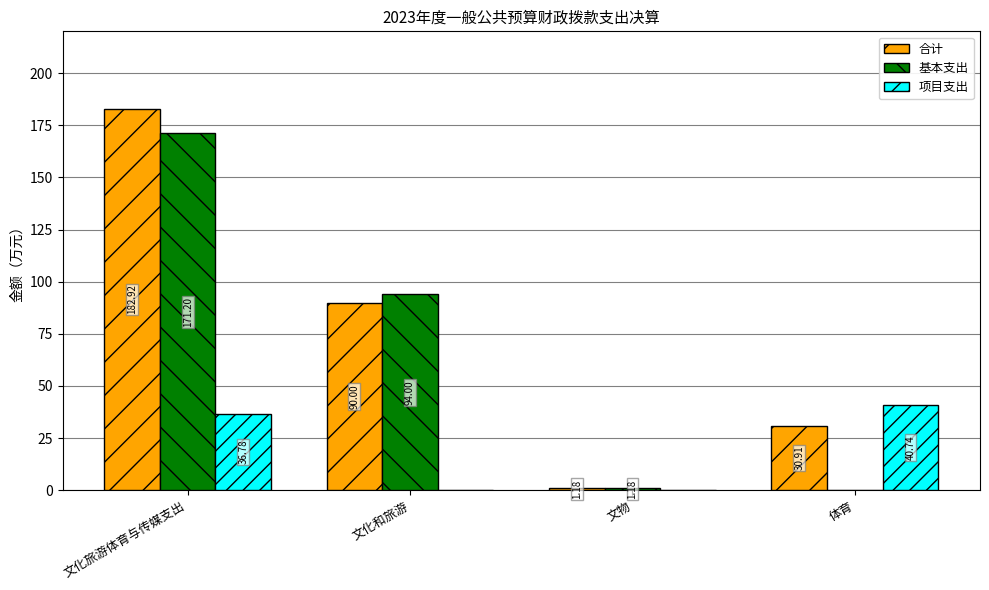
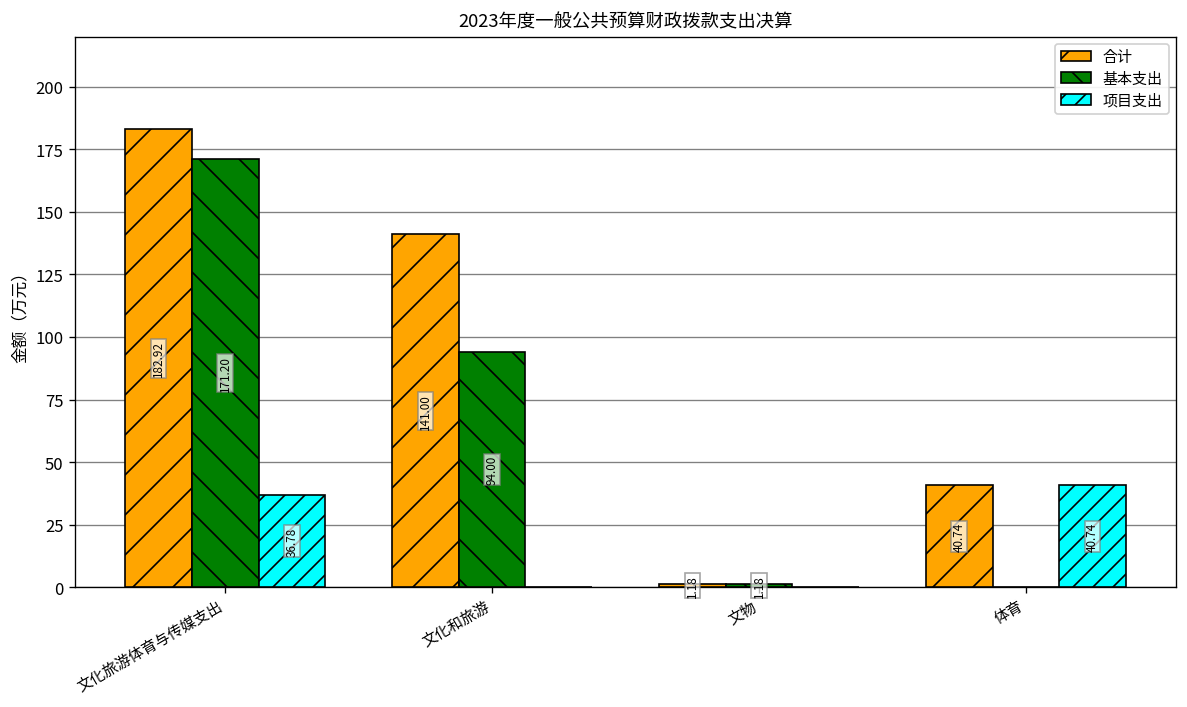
合计, 文化和旅游: 90.00 -> 141.00
合计, 体育: 30.91 -> 40.74
